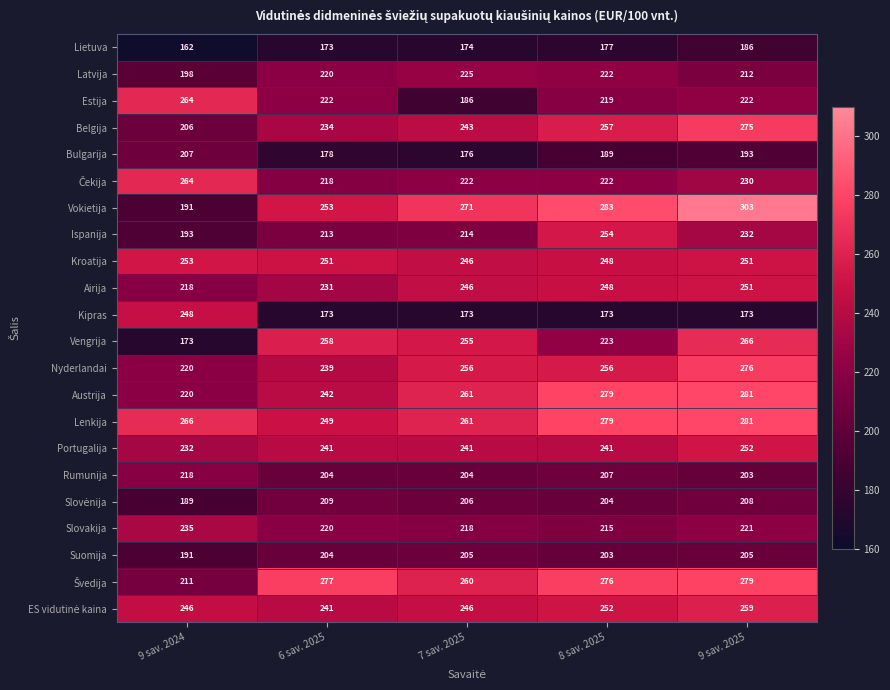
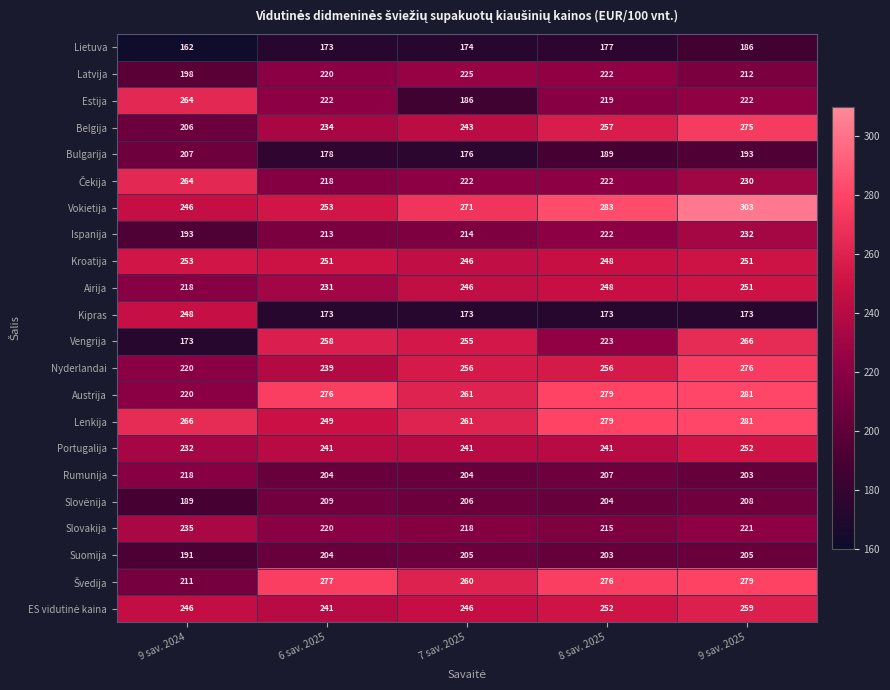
Vokietija, 9 sav. 2024: 191 -> 246
Ispanija, 8 sav. 2025: 254 -> 222
Austrija, 6 sav. 2025: 242 -> 276
